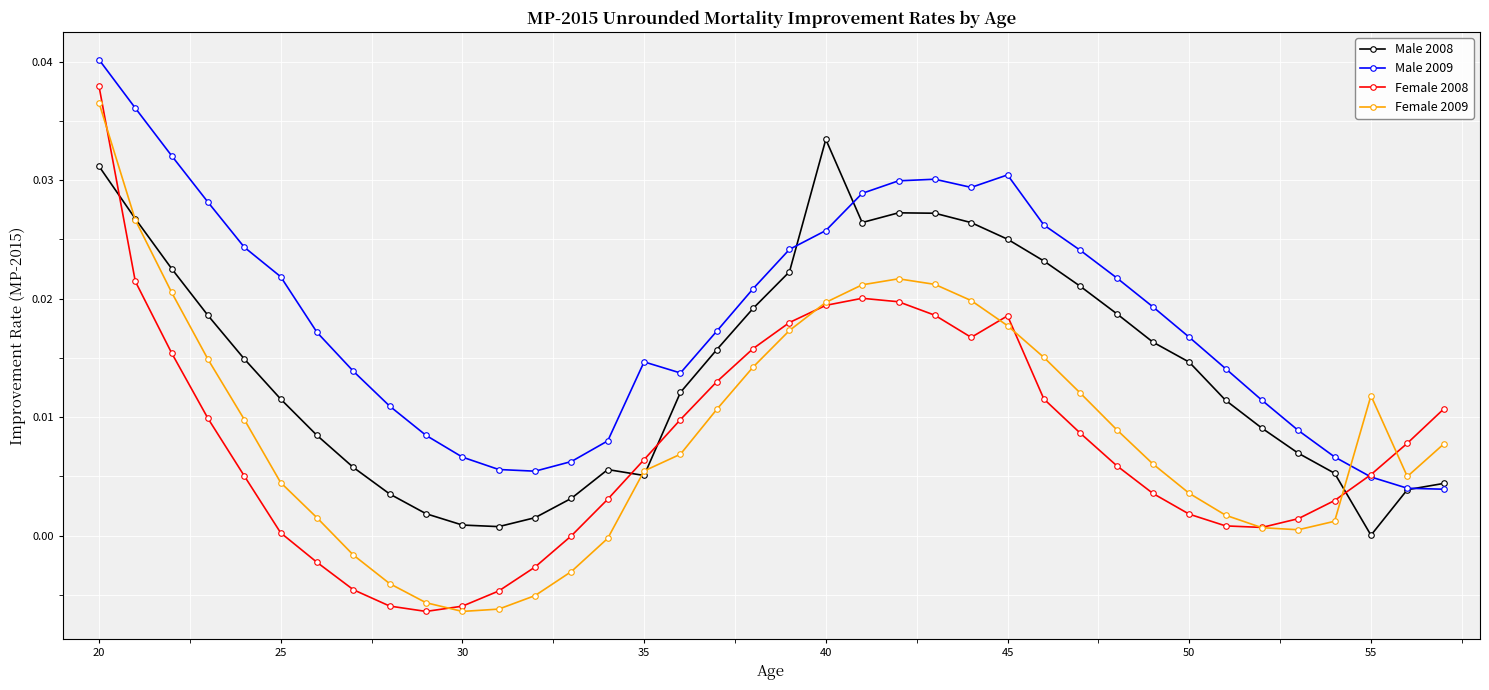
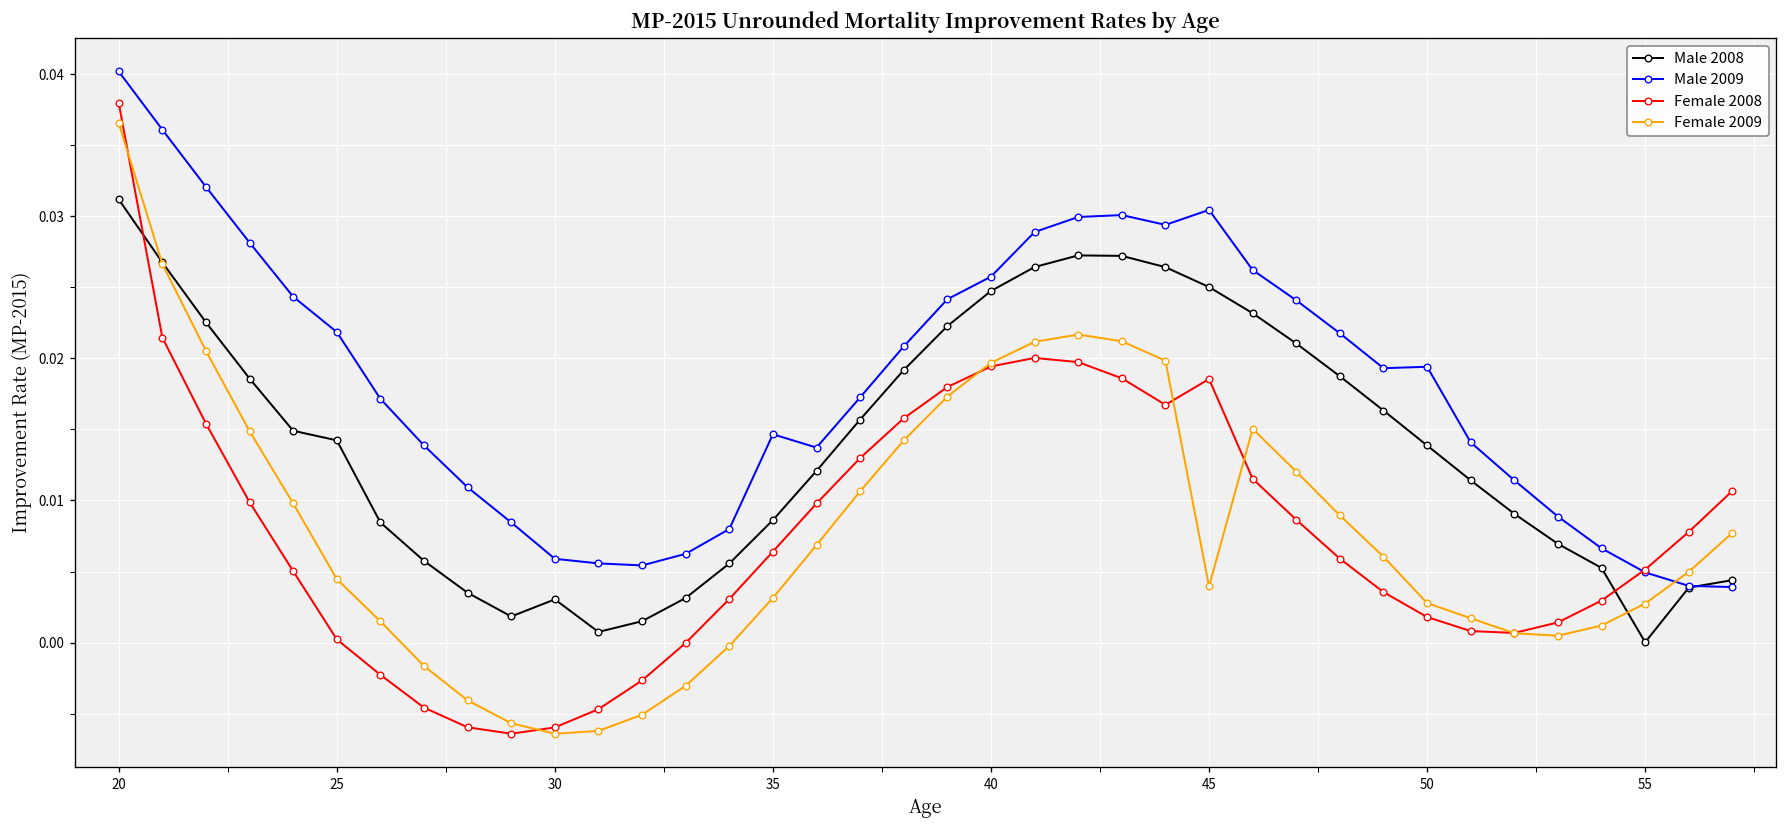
Male 2008, 25: 0.0115 -> 0.0142
Male 2008, 30: 0.0009 -> 0.0030
Male 2009, 30: 0.0066 -> 0.0059
Male 2008, 35: 0.0051 -> 0.0086
Female 2009, 35: 0.0055 -> 0.0031
Male 2008, 40: 0.0334 -> 0.0247
Female 2009, 45: 0.0177 -> 0.0040
Male 2008, 50: 0.0146 -> 0.0139
Male 2009, 50: 0.0167 -> 0.0194
Female 2009, 50: 0.0036 -> 0.0028
Female 2009, 55: 0.0118 -> 0.0027
